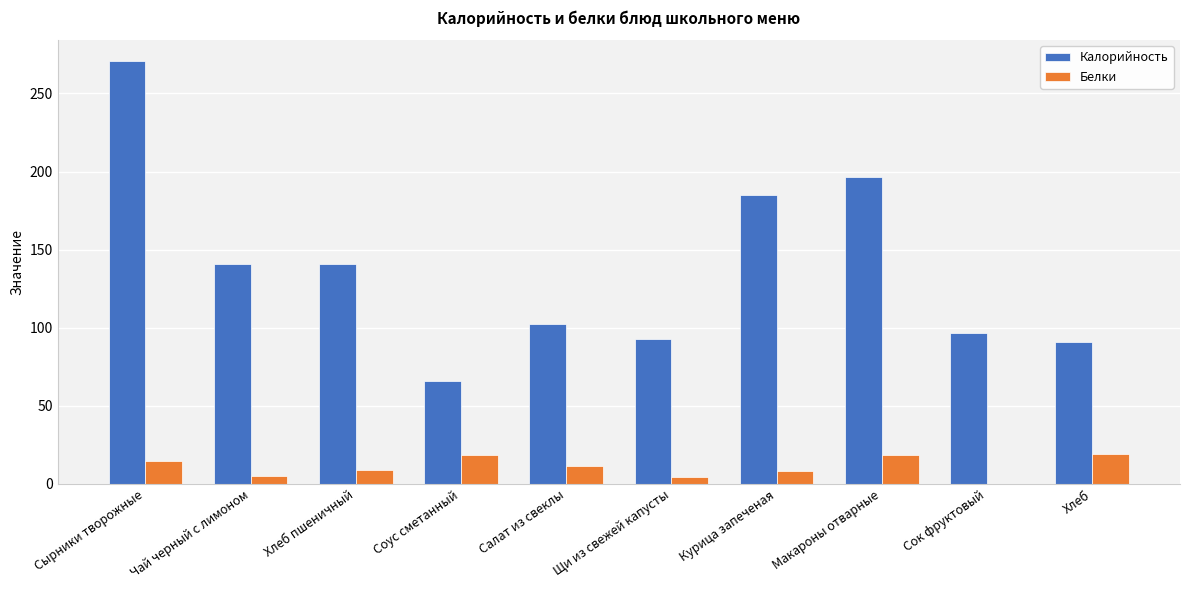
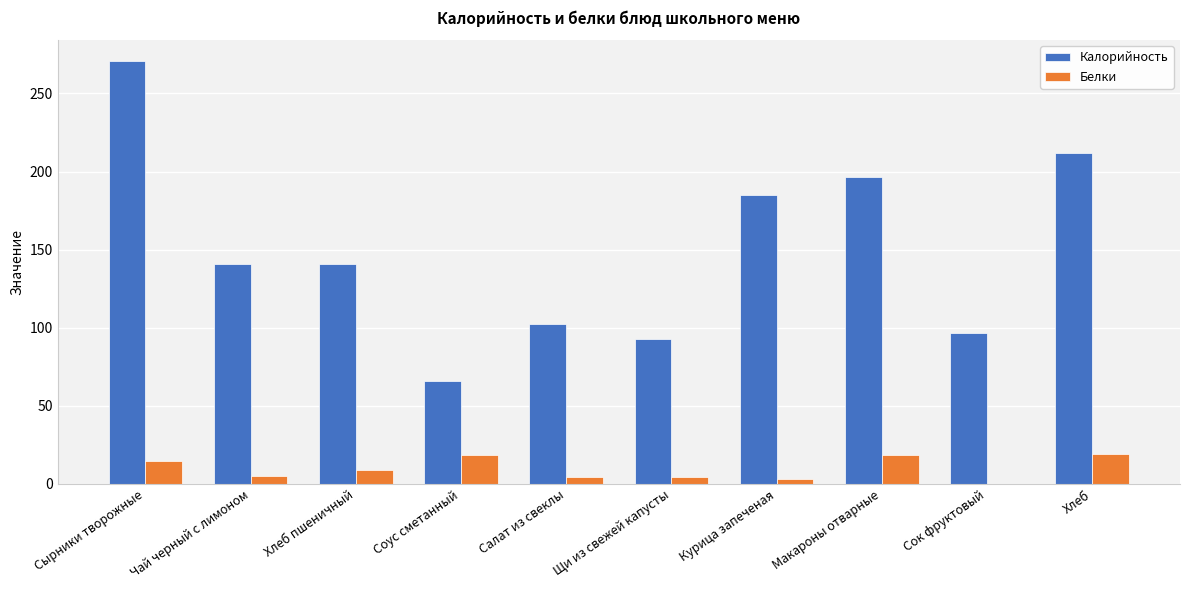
Белки, Салат из свеклы: 12 -> 4
Белки, Курица запеченая: 9 -> 3
Калорийность, Хлеб: 91 -> 212
